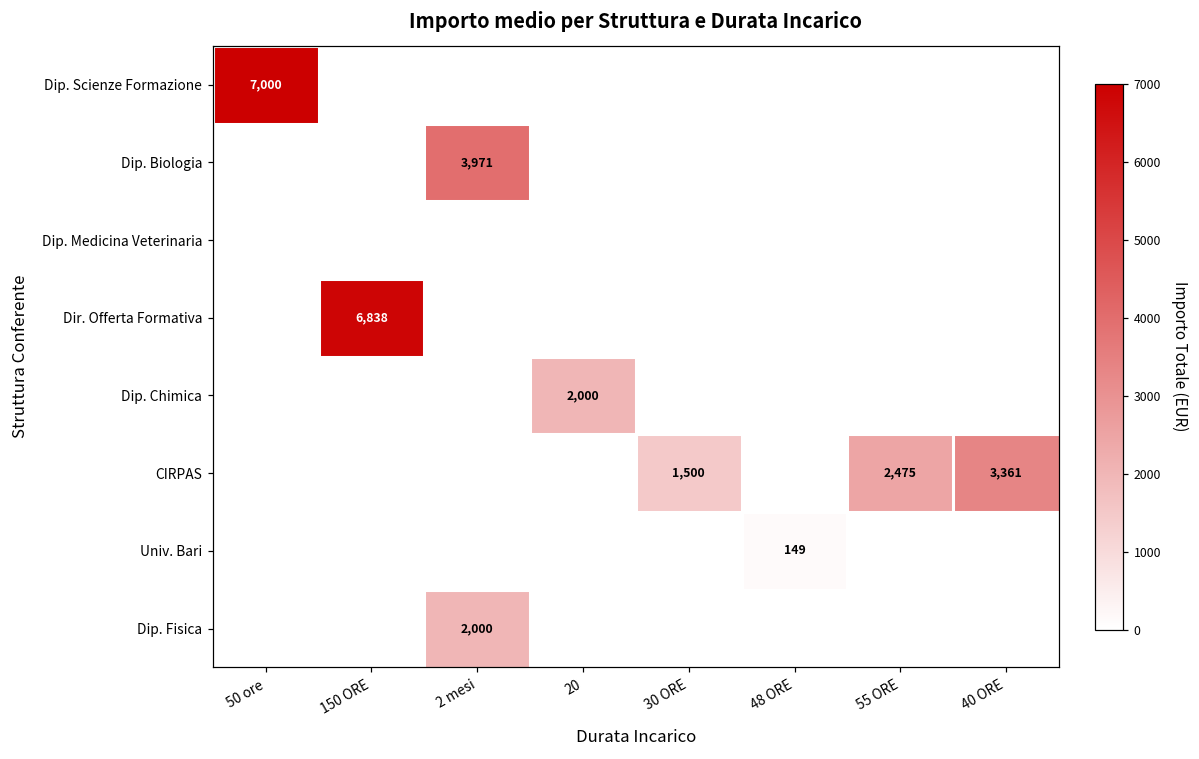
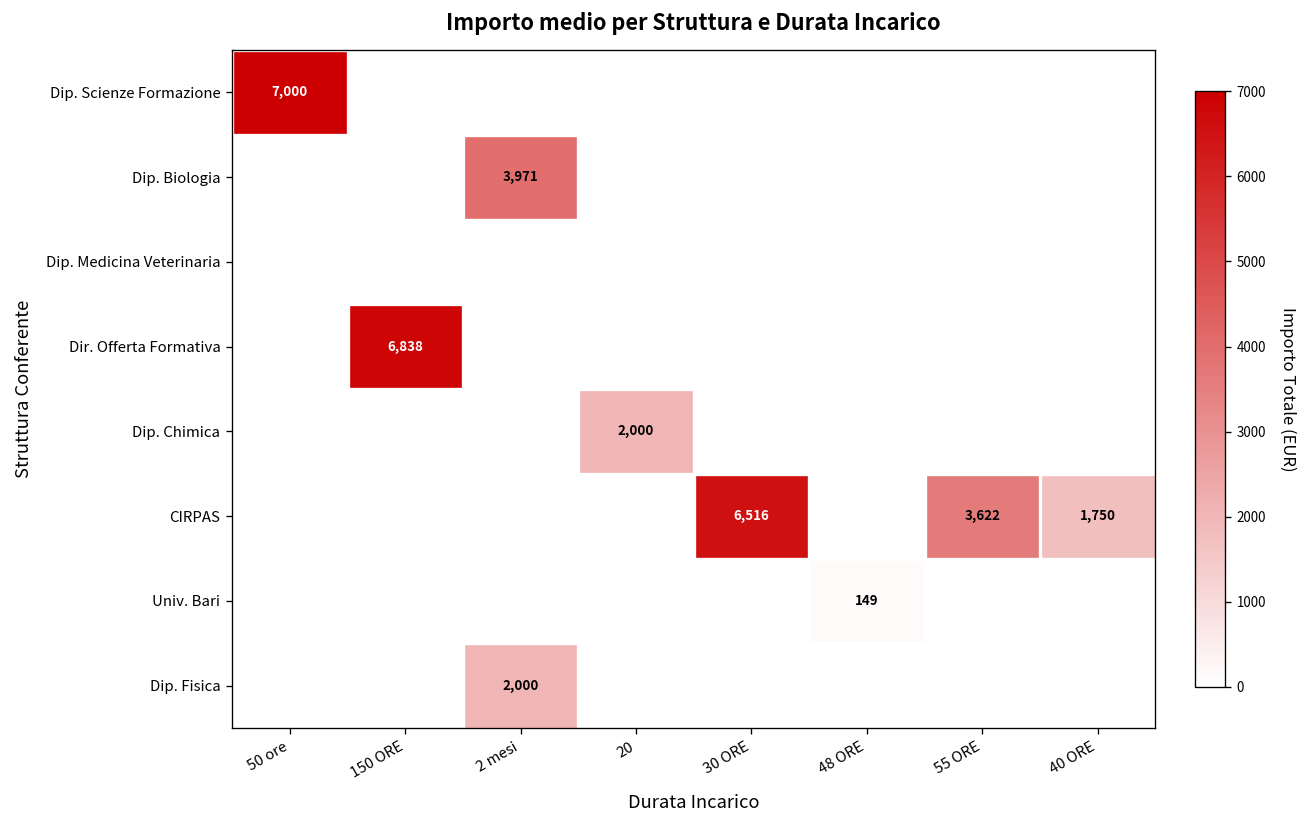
CIRPAS, 30 ORE: 1,500 -> 6,516
CIRPAS, 55 ORE: 2,475 -> 3,622
CIRPAS, 40 ORE: 3,361 -> 1,750
